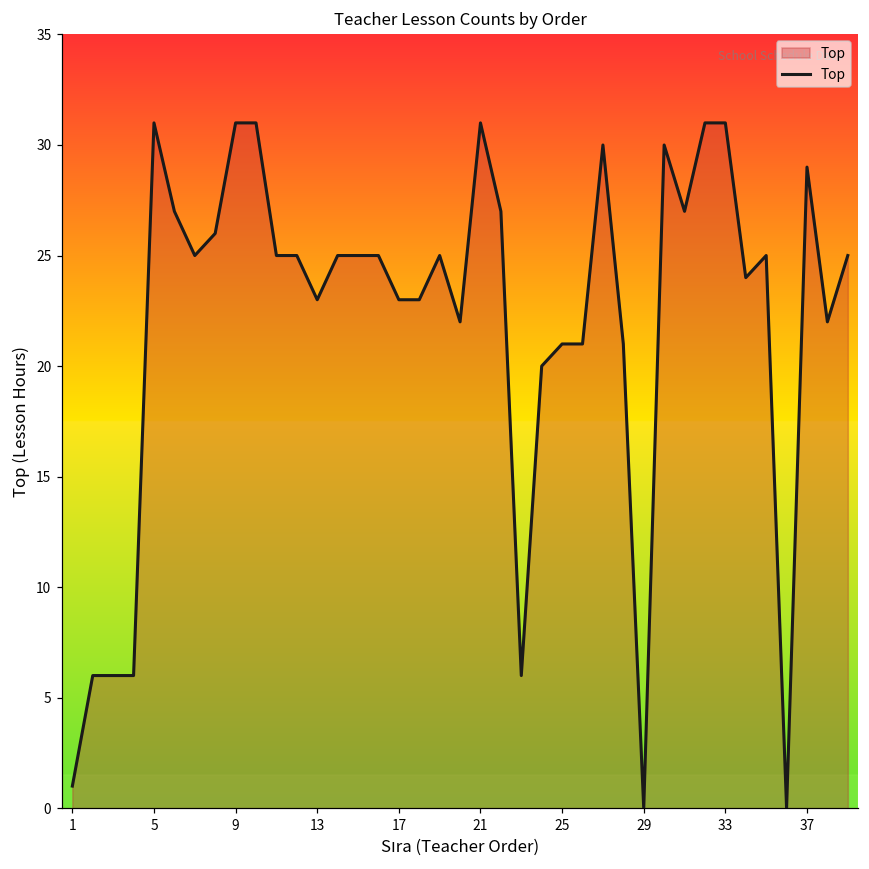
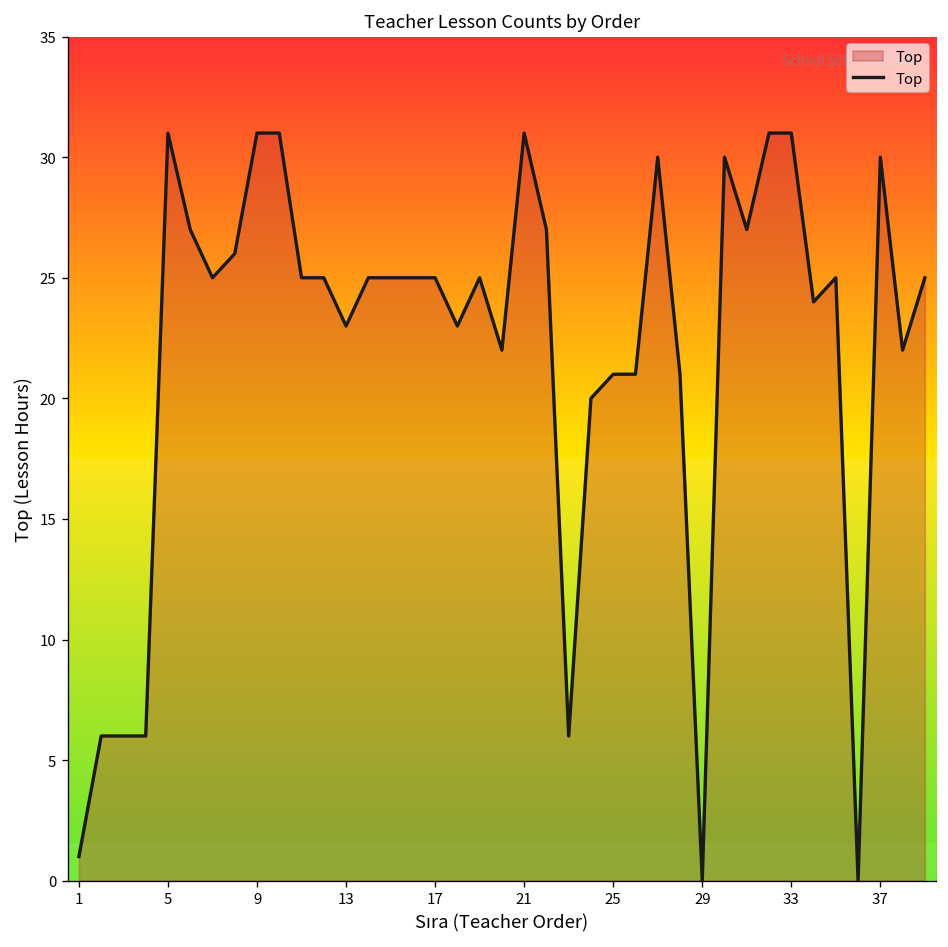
17: 23 -> 25
37: 29 -> 30
